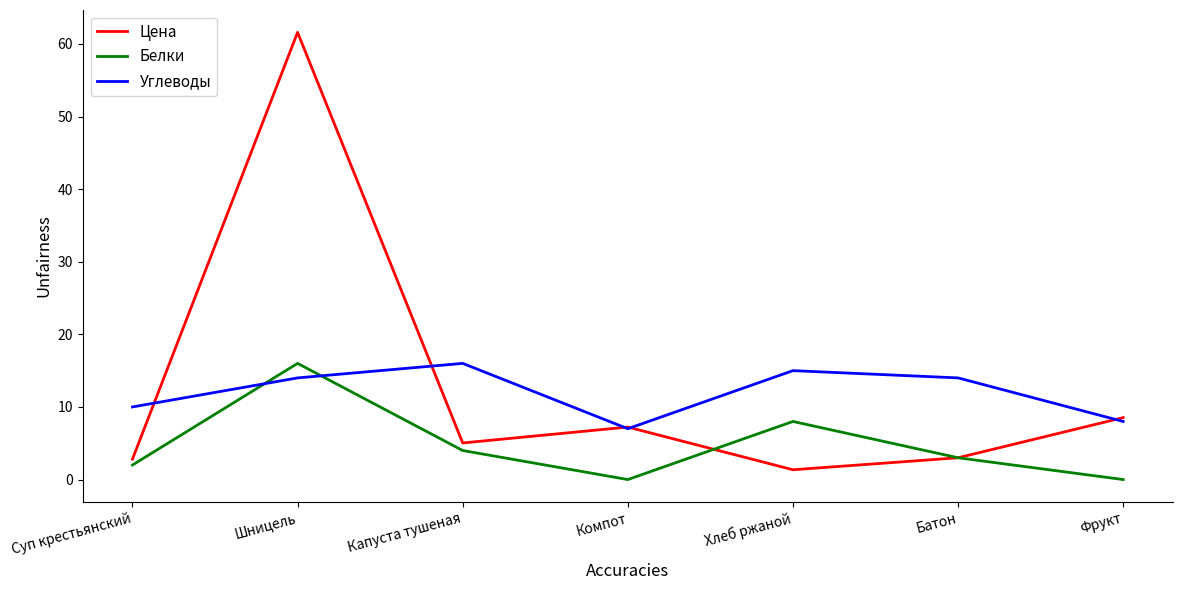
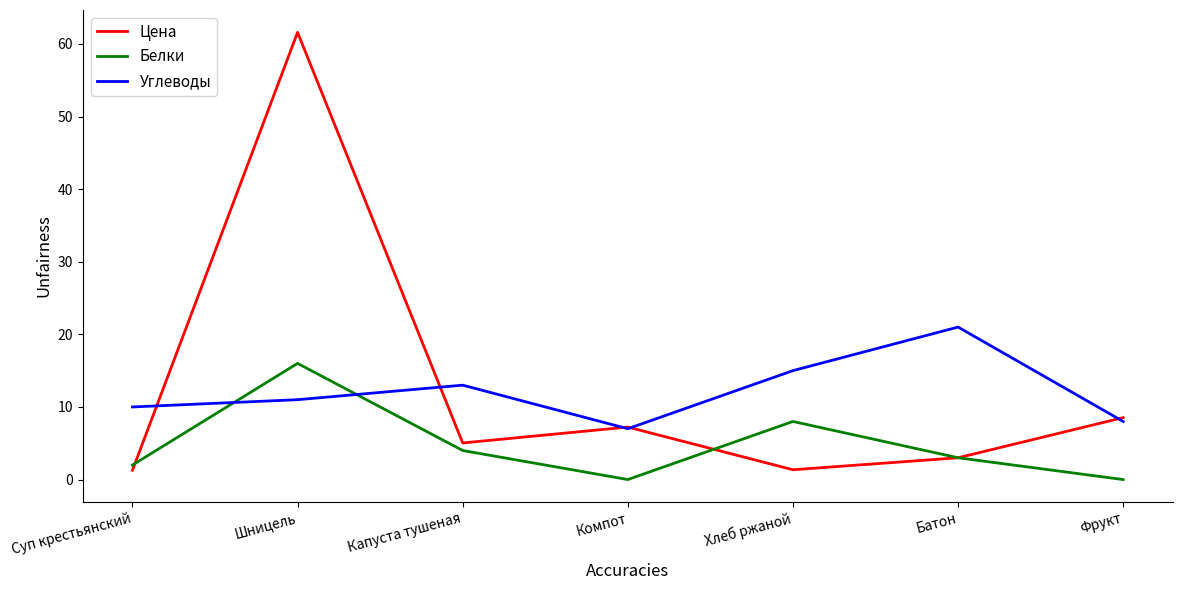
Цена, Суп крестьянский: 3 -> 1
Углеводы, Шницель: 14 -> 11
Углеводы, Капуста тушеная: 16 -> 13
Углеводы, Батон: 14 -> 21
